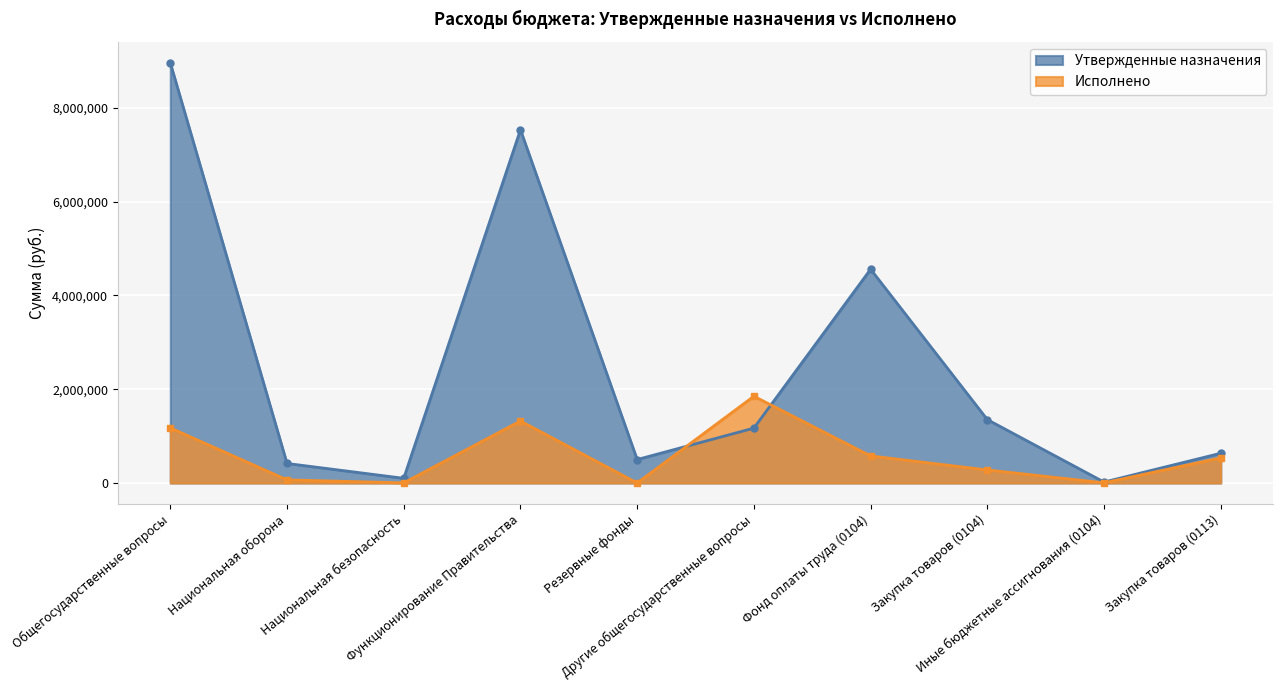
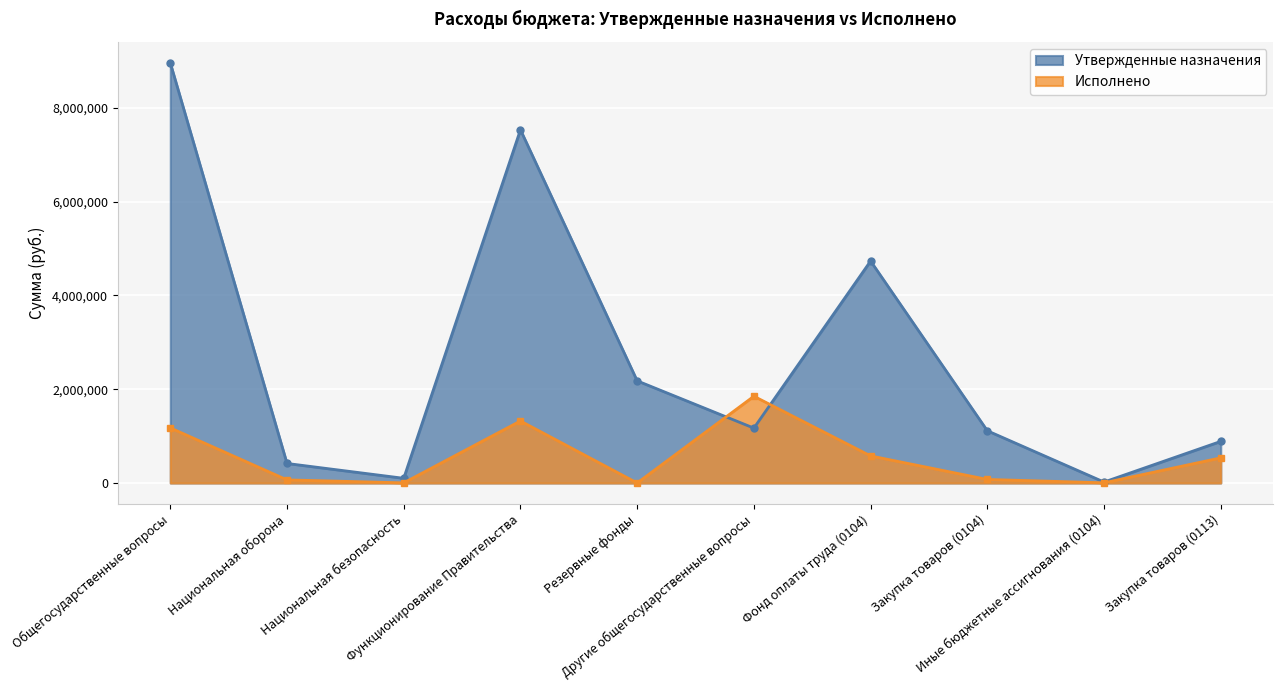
Утвержденные назначения, Резервные фонды: 500,000 -> 2,200,000
Утвержденные назначения, Фонд оплаты труда (0104): 4,600,000 -> 4,700,000
Утвержденные назначения, Закупка товаров (0104): 1,400,000 -> 1,100,000
Исполнено, Закупка товаров (0104): 300,000 -> 100,000
Утвержденные назначения, Закупка товаров (0113): 600,000 -> 900,000
